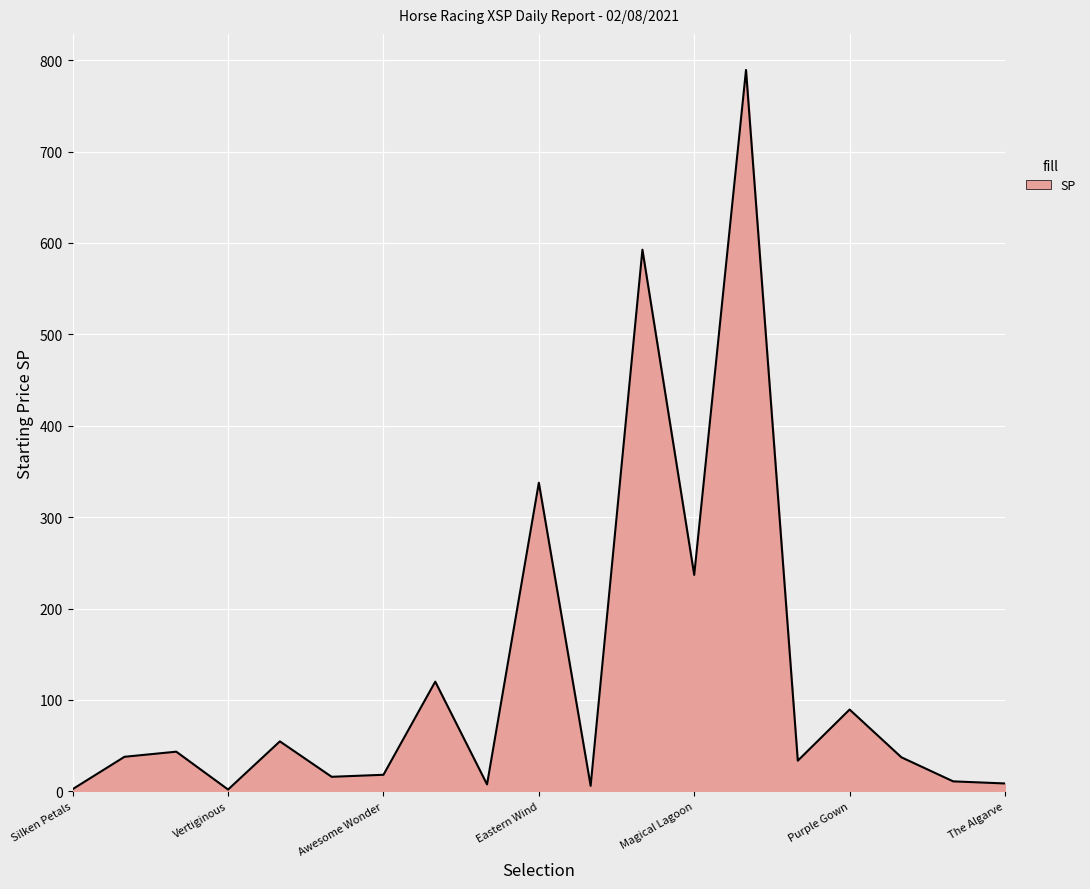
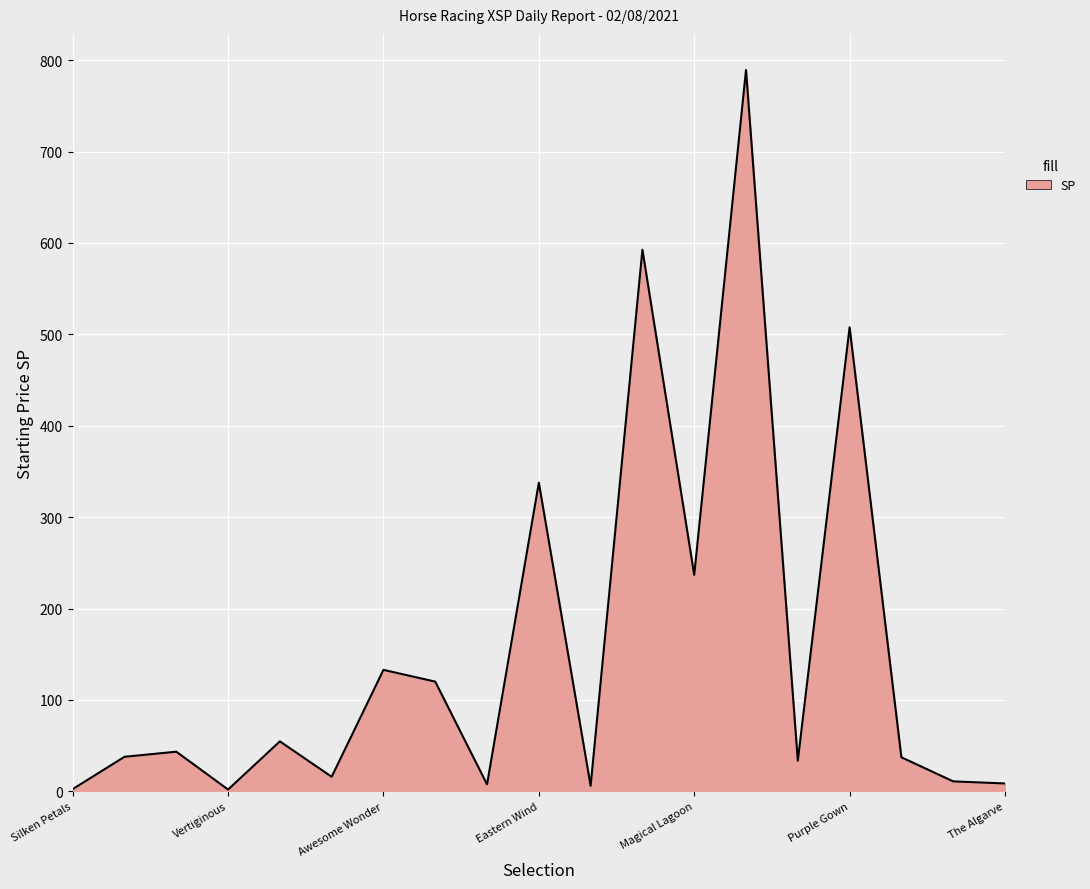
Awesome Wonder: 20 -> 130
Purple Gown: 90 -> 510
